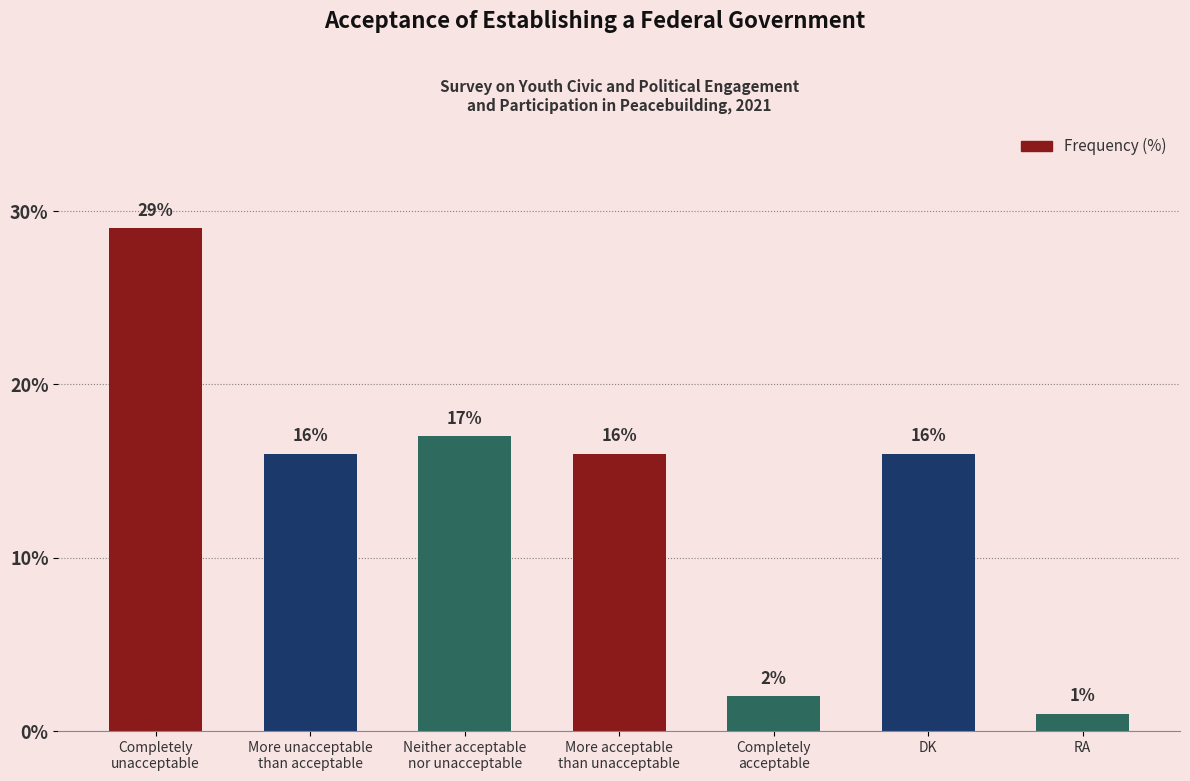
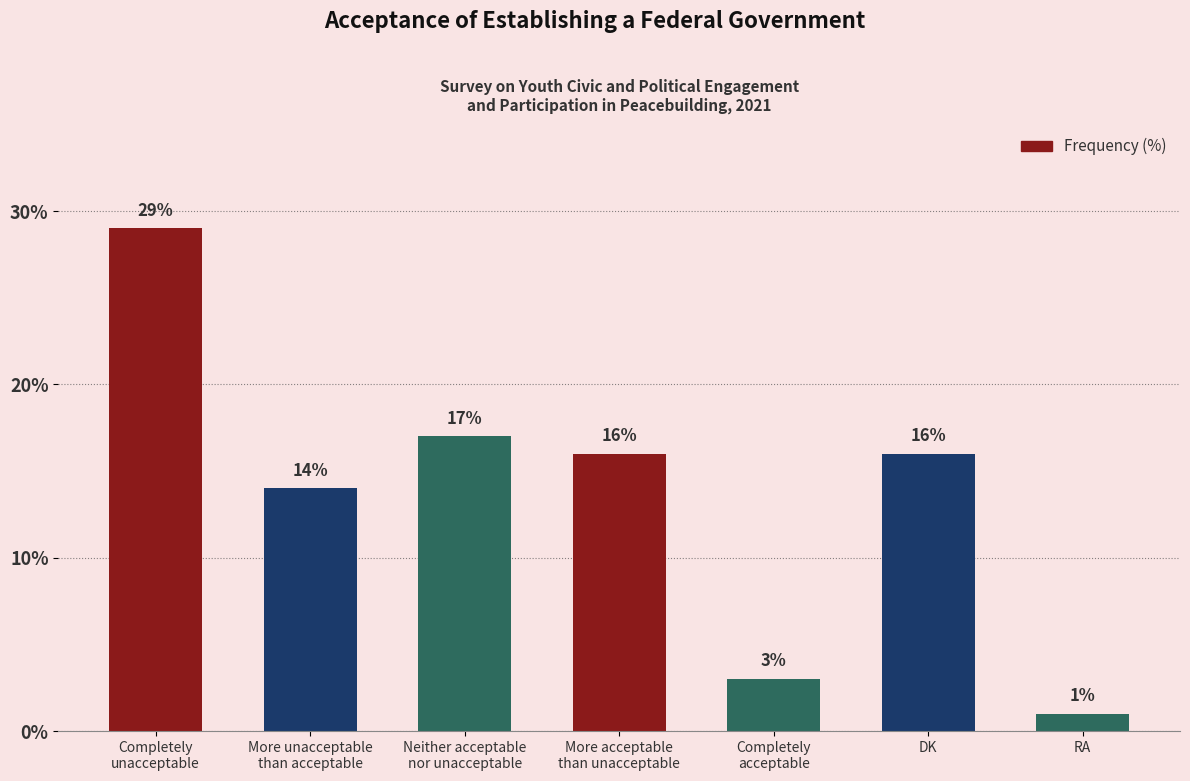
More unacceptable than acceptable: 16% -> 14%
Completely acceptable: 2% -> 3%
